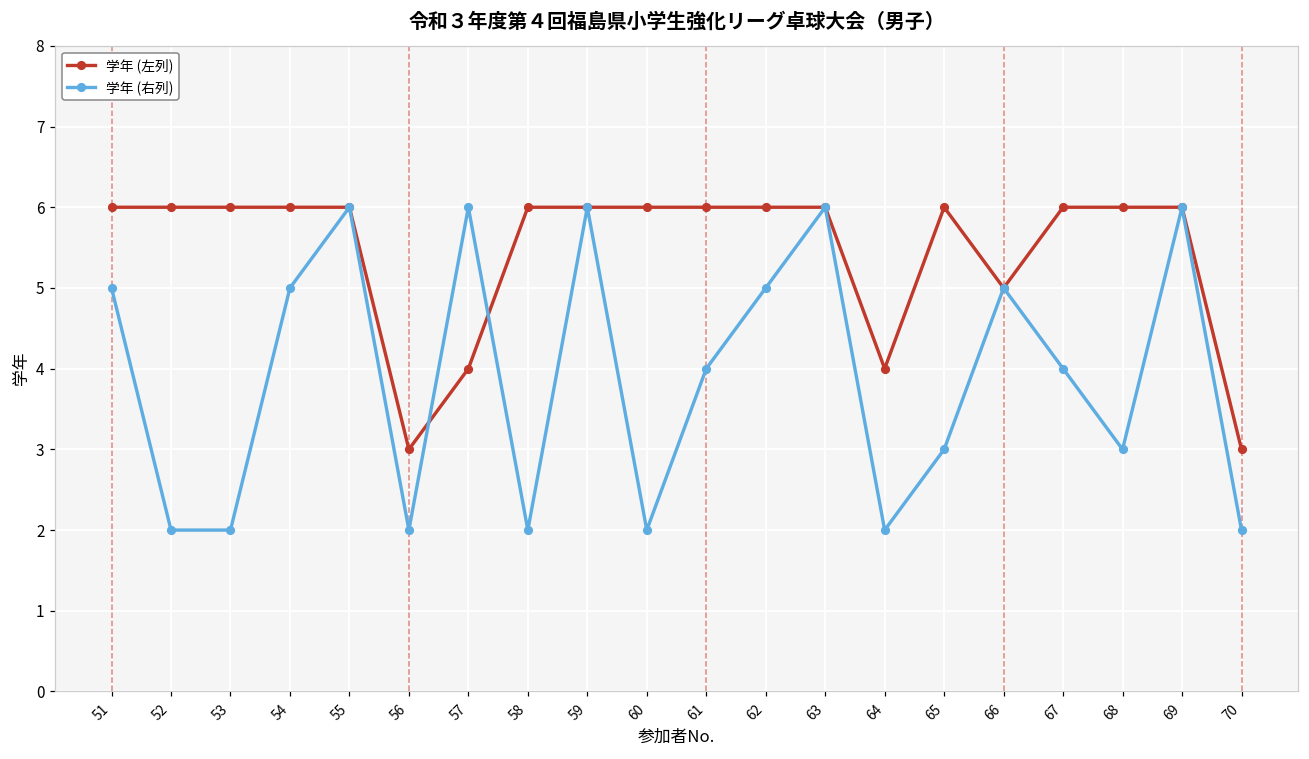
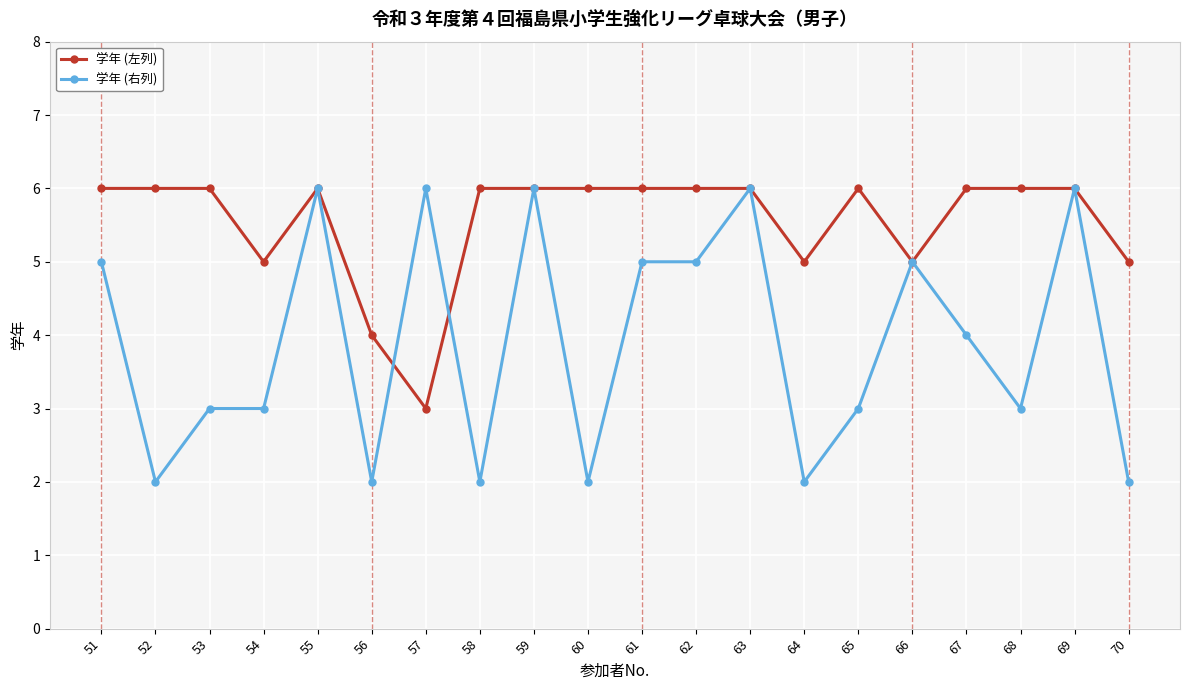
学年 (右列), 53: 2 -> 3
学年 (左列), 54: 6 -> 5
学年 (右列), 54: 5 -> 3
学年 (左列), 56: 3 -> 4
学年 (左列), 57: 4 -> 3
学年 (右列), 61: 4 -> 5
学年 (左列), 64: 4 -> 5
学年 (左列), 70: 3 -> 5
